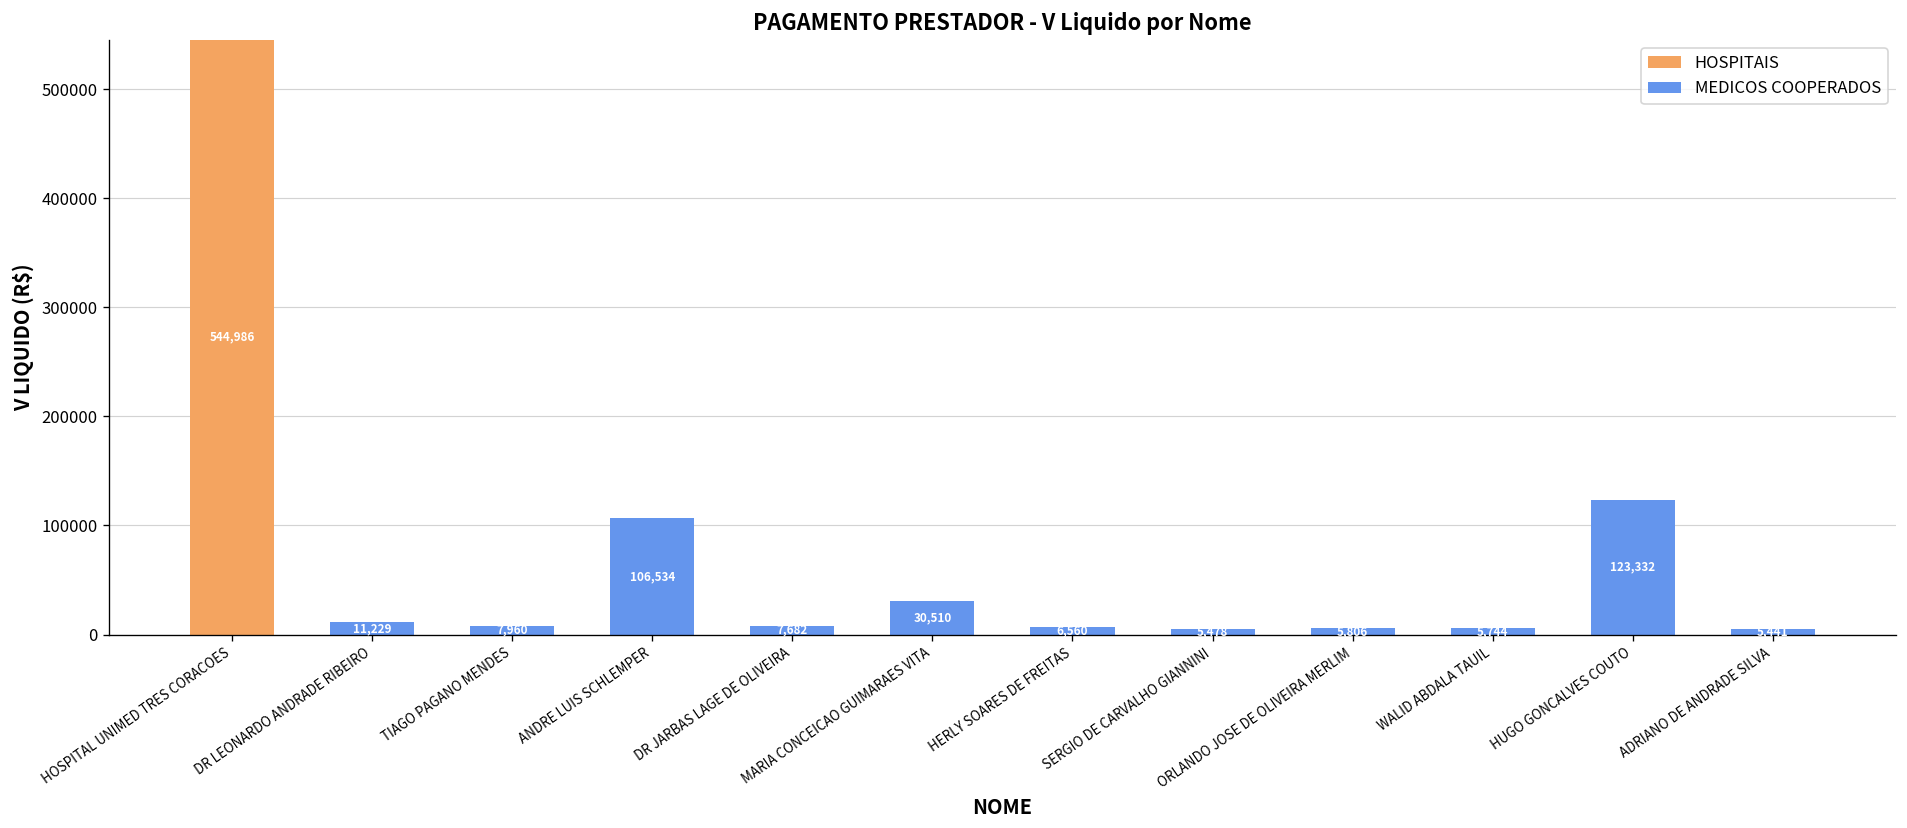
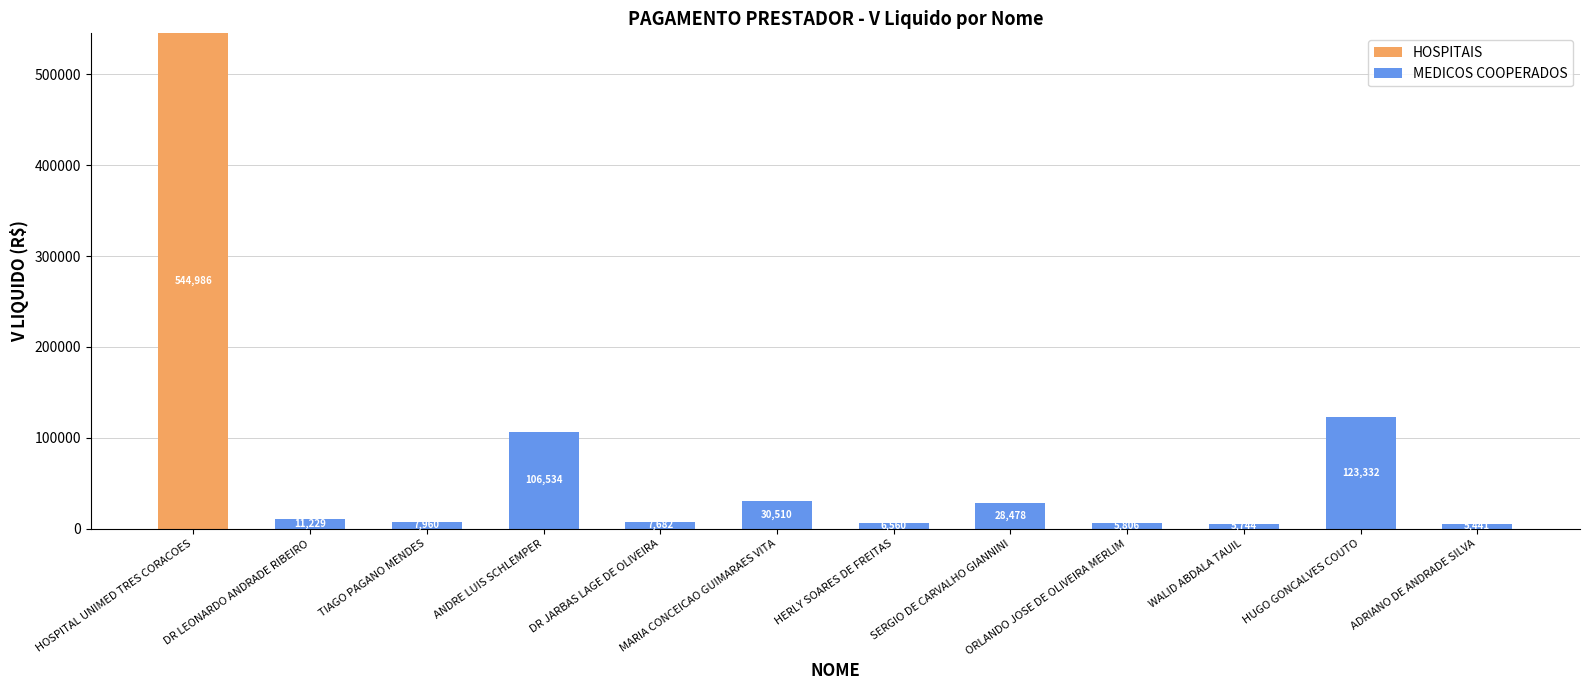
MEDICOS COOPERADOS, SERGIO DE CARVALHO GIANNINI: 10000 -> 30000
